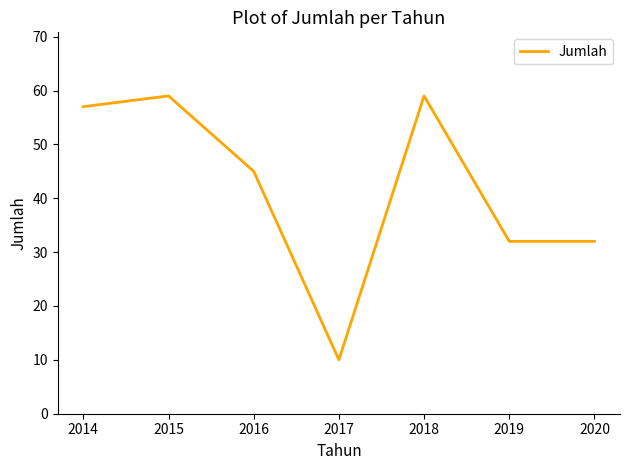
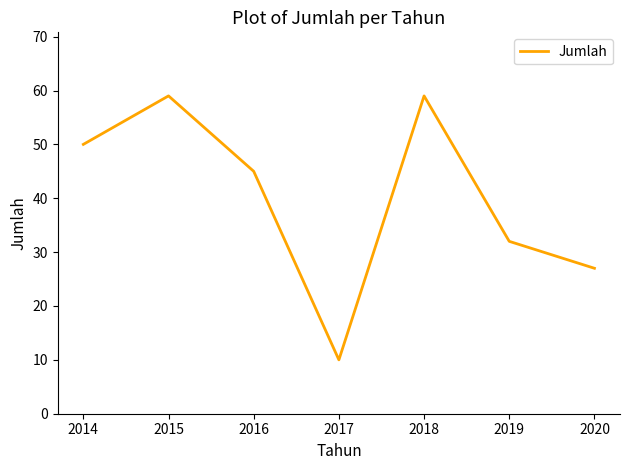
2014: 57 -> 50
2020: 32 -> 27
